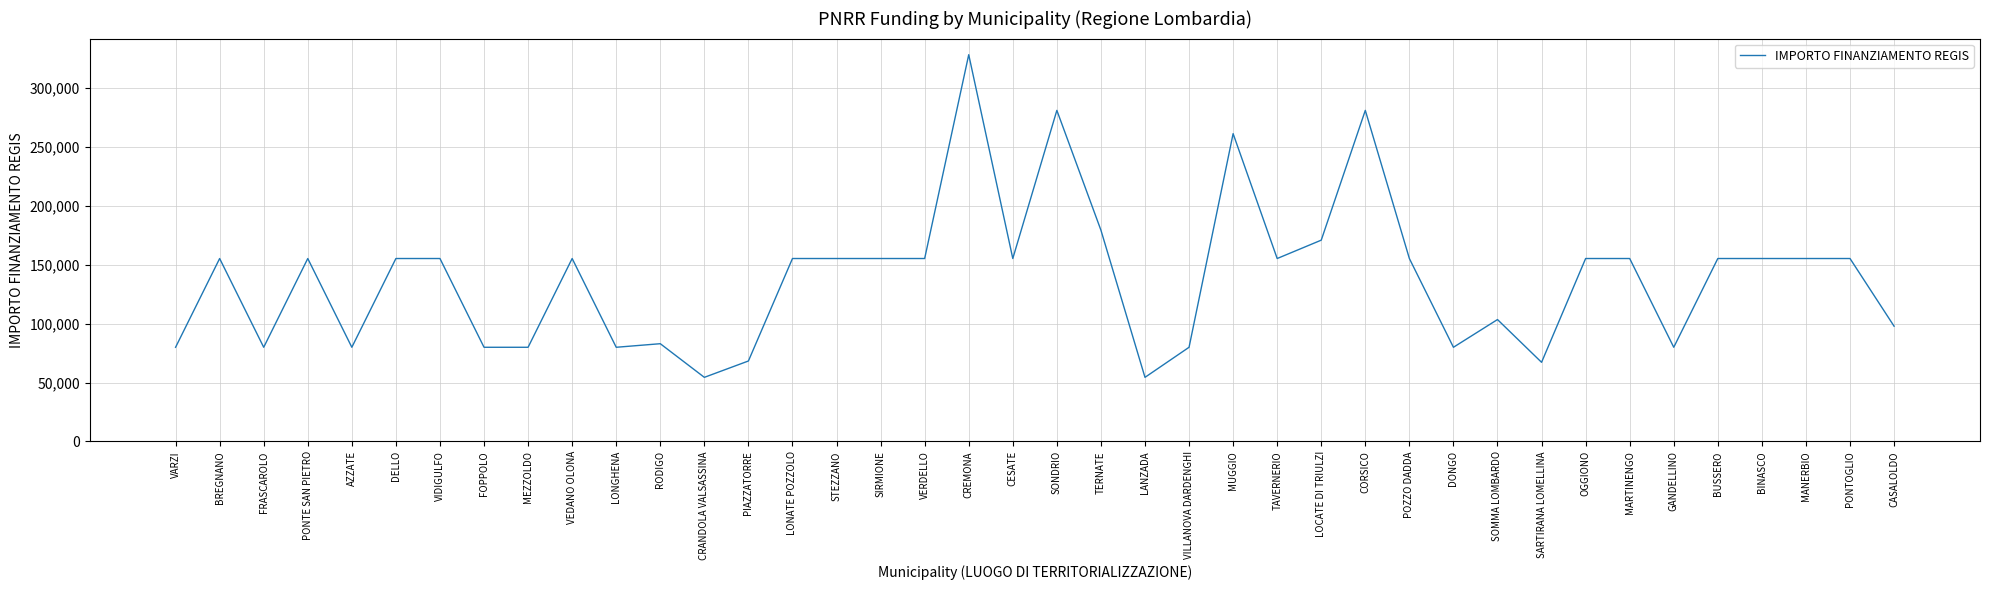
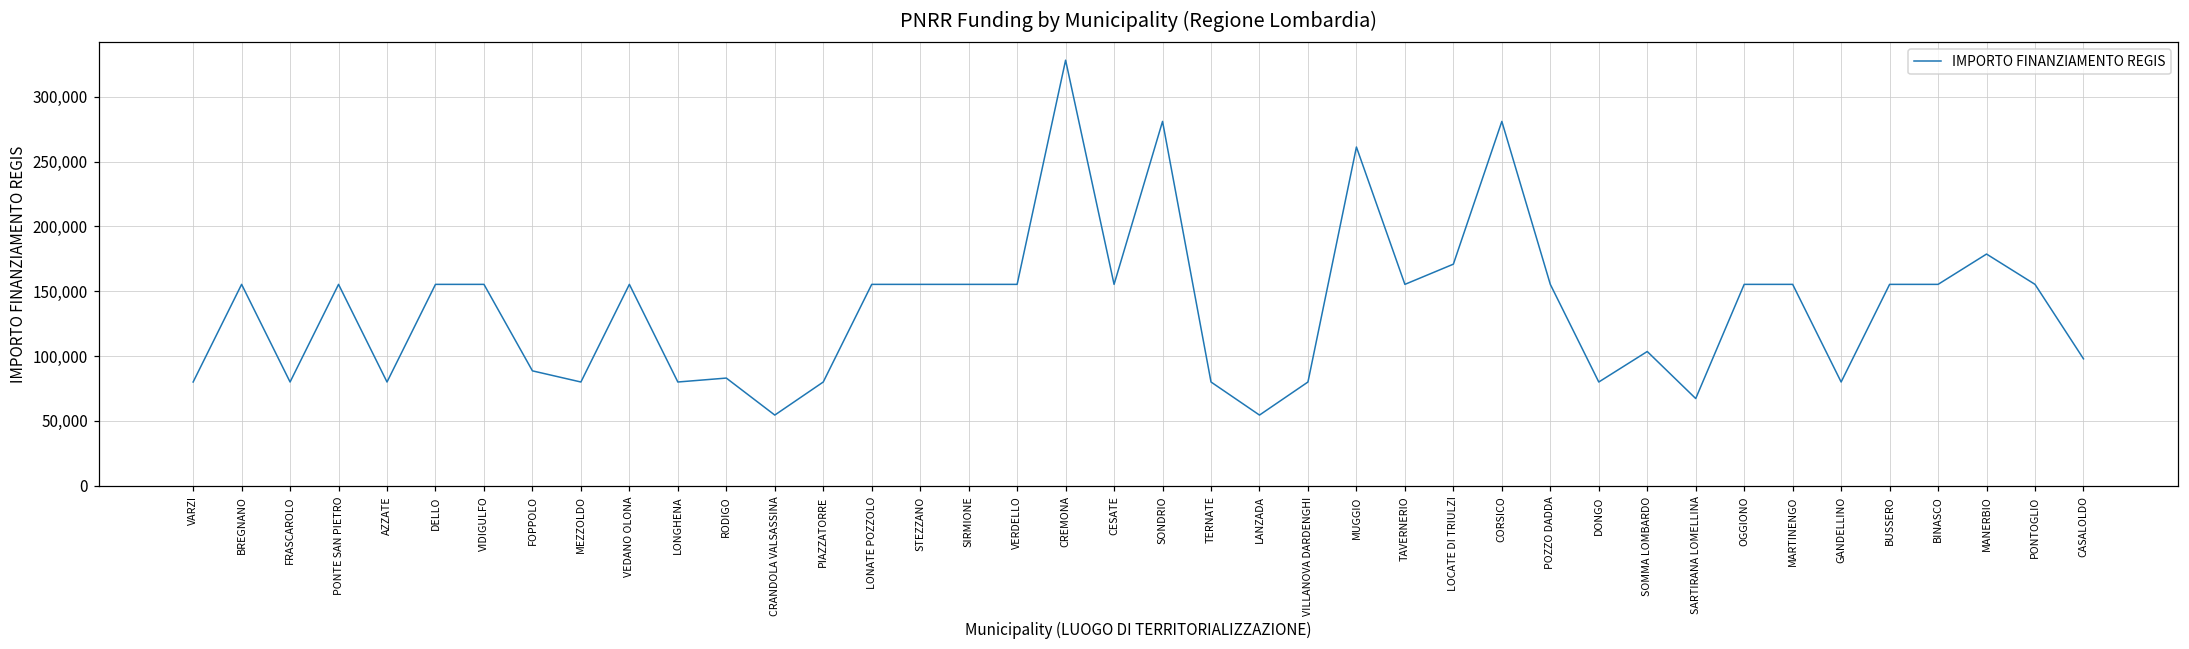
FOPPOLO: 80,000 -> 89,000
PIAZZATORRE: 68,000 -> 80,000
TERNATE: 179,000 -> 80,000
MANERBIO: 155,000 -> 179,000
